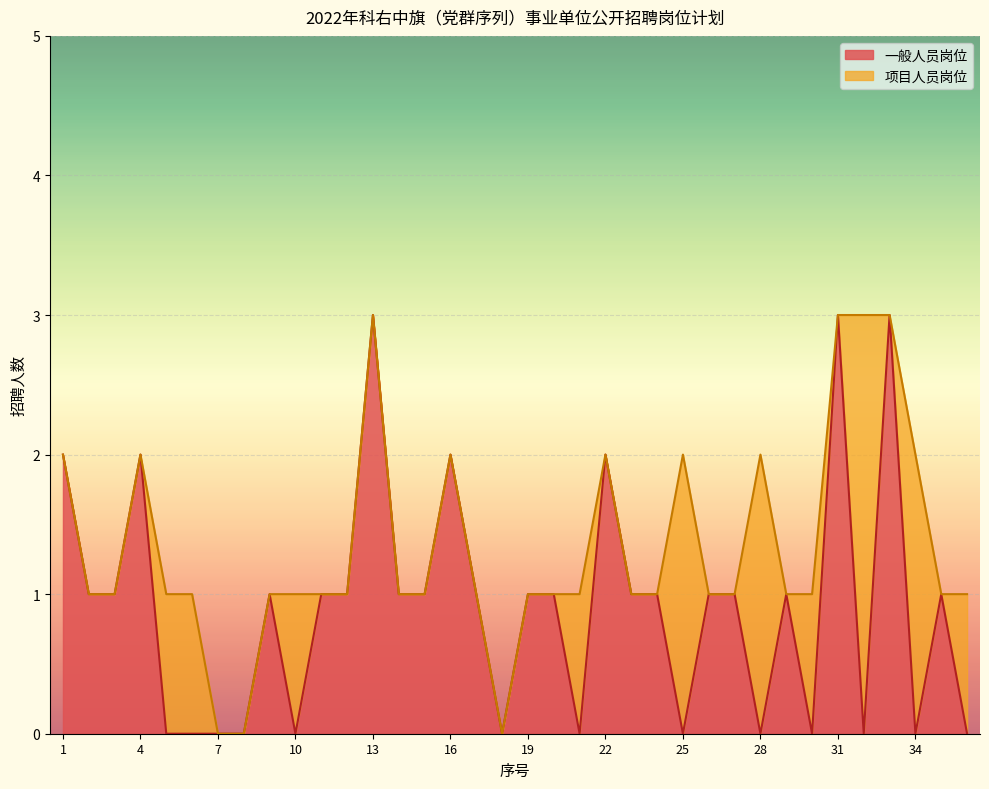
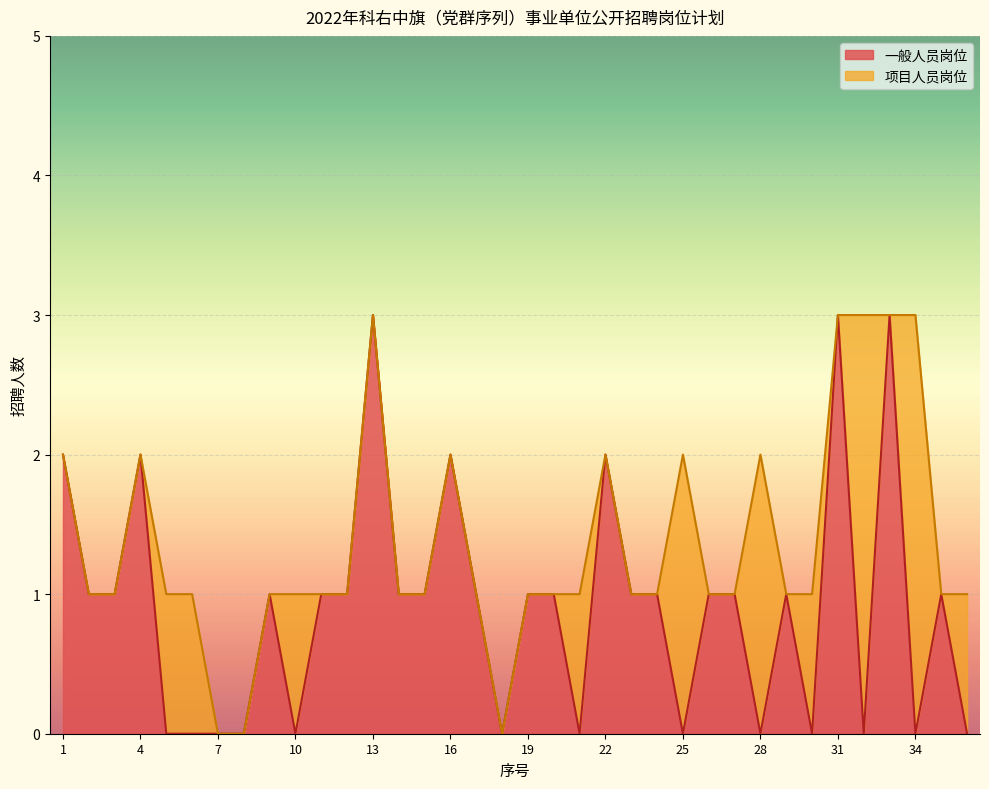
项目人员岗位, 34: 2 -> 3
